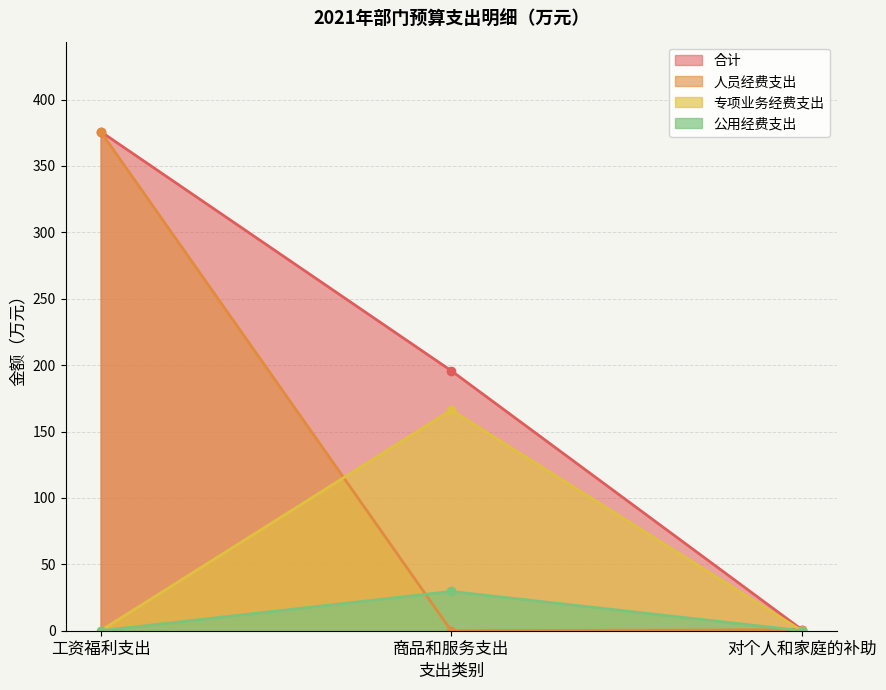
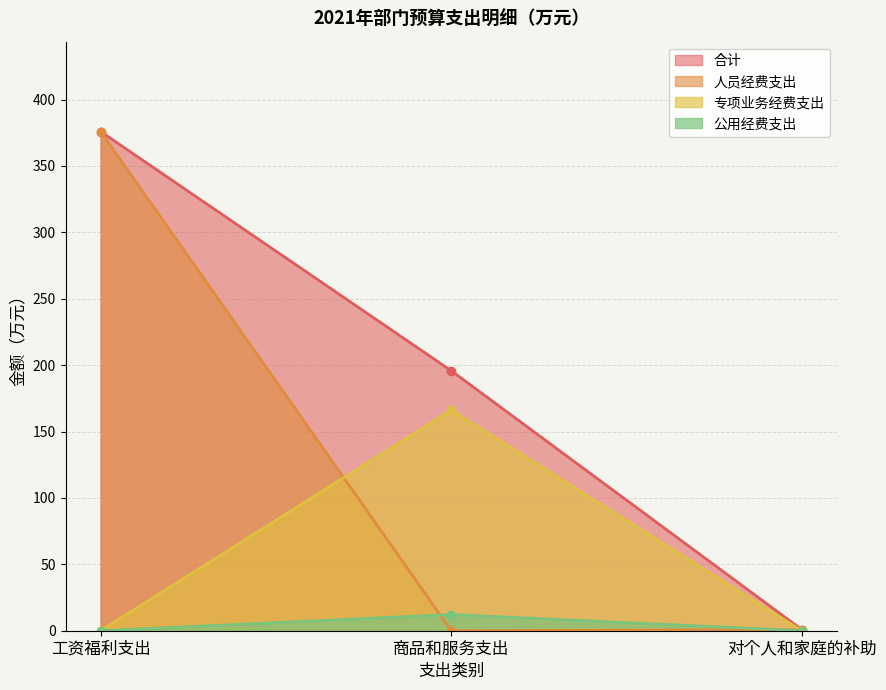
公用经费支出, 商品和服务支出: 30 -> 12
